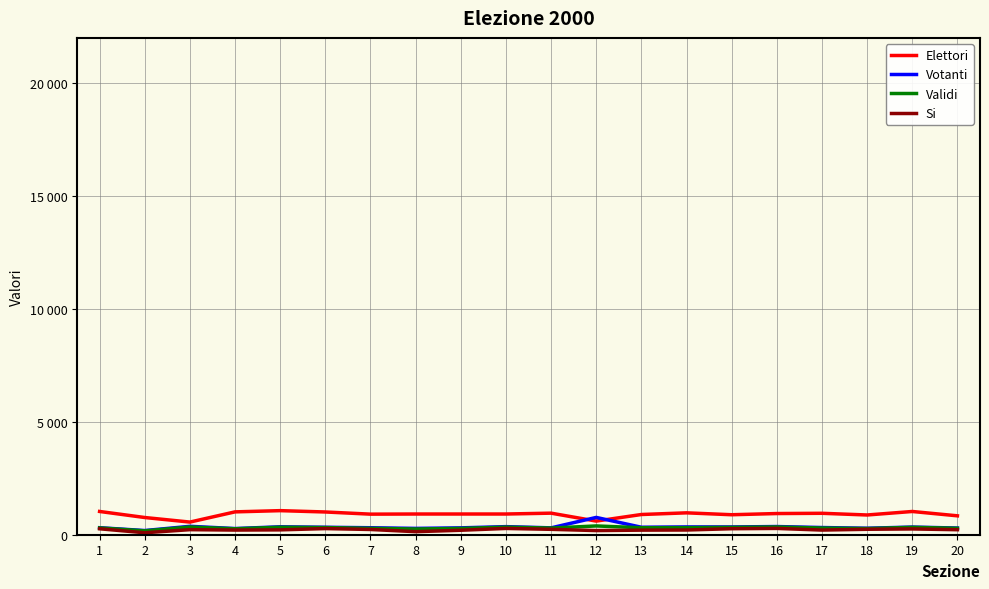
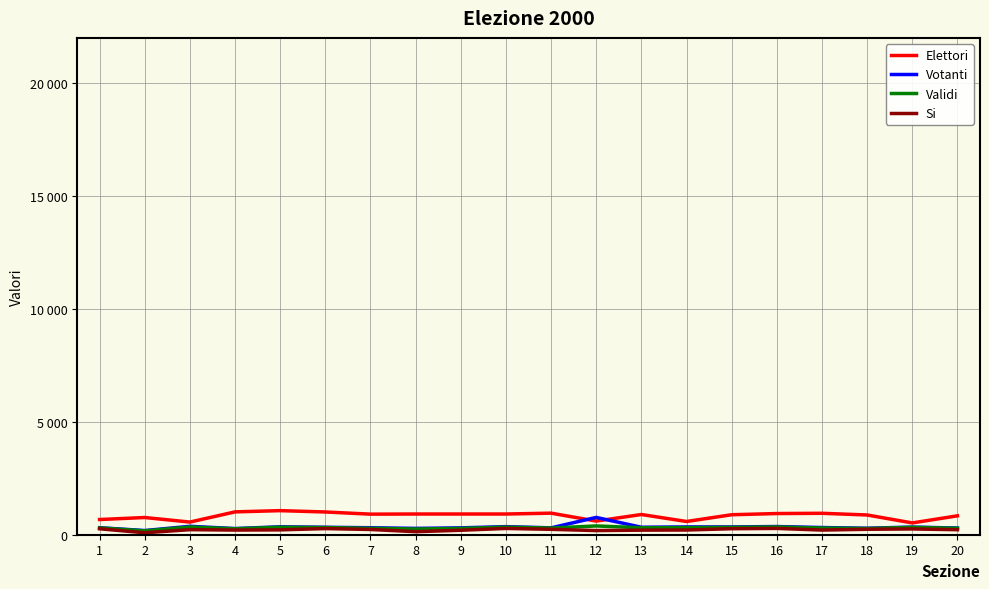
Elettori, 1: 1000 -> 700
Elettori, 14: 1000 -> 600
Elettori, 19: 1000 -> 500
